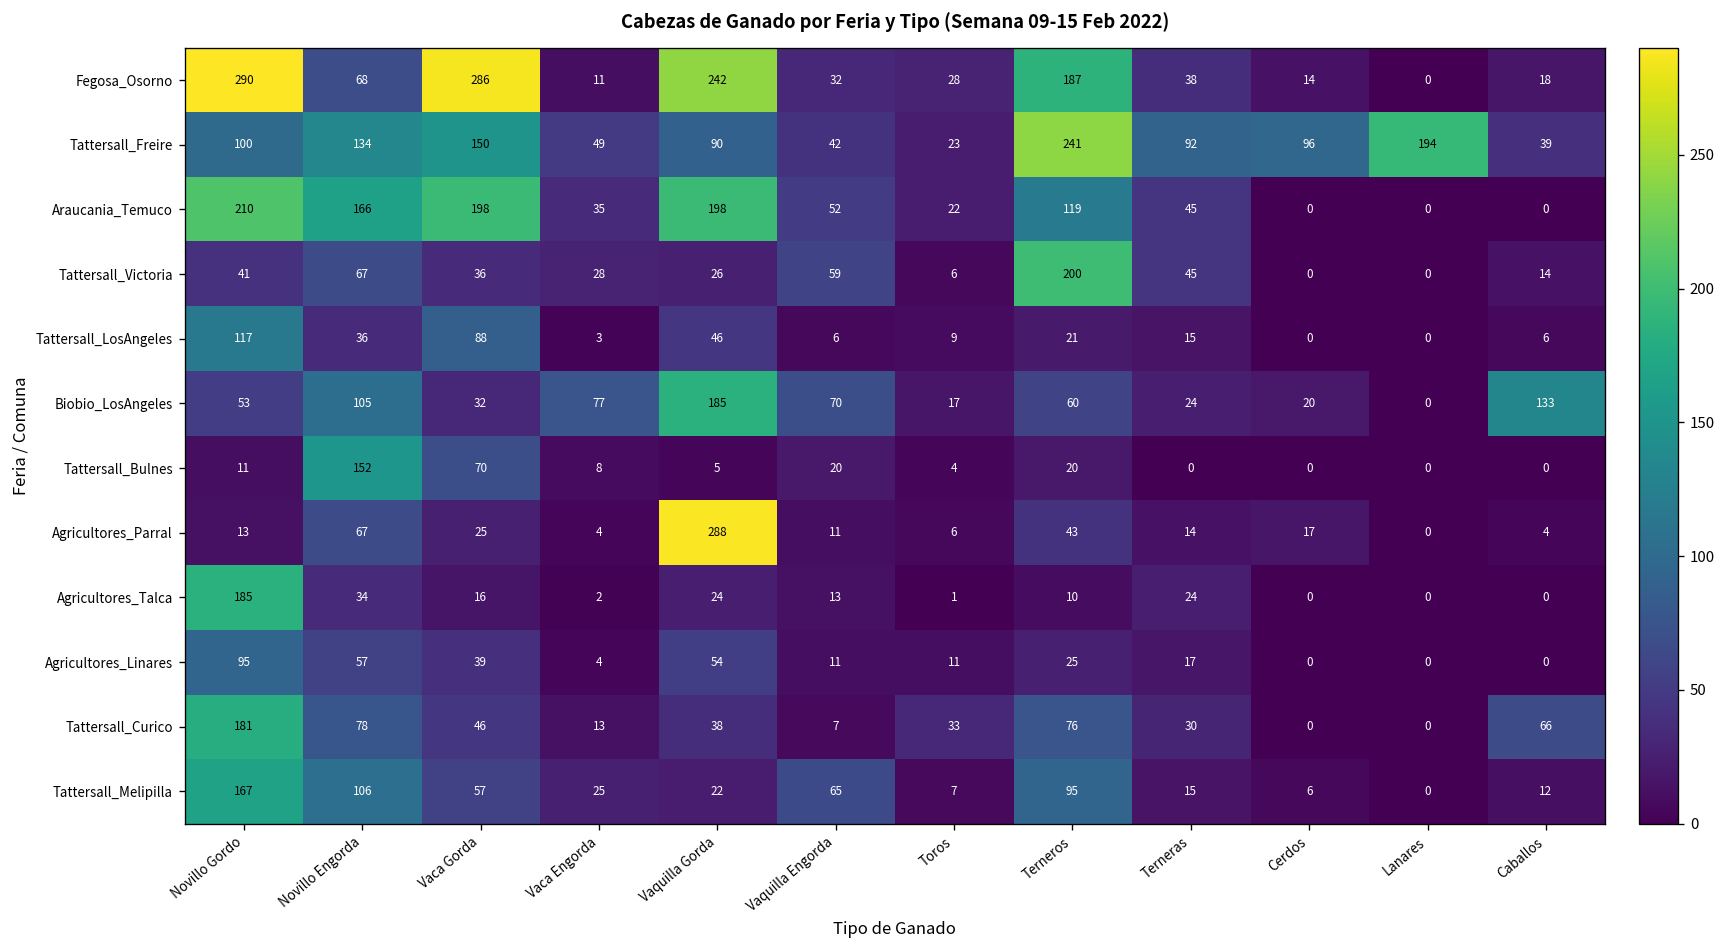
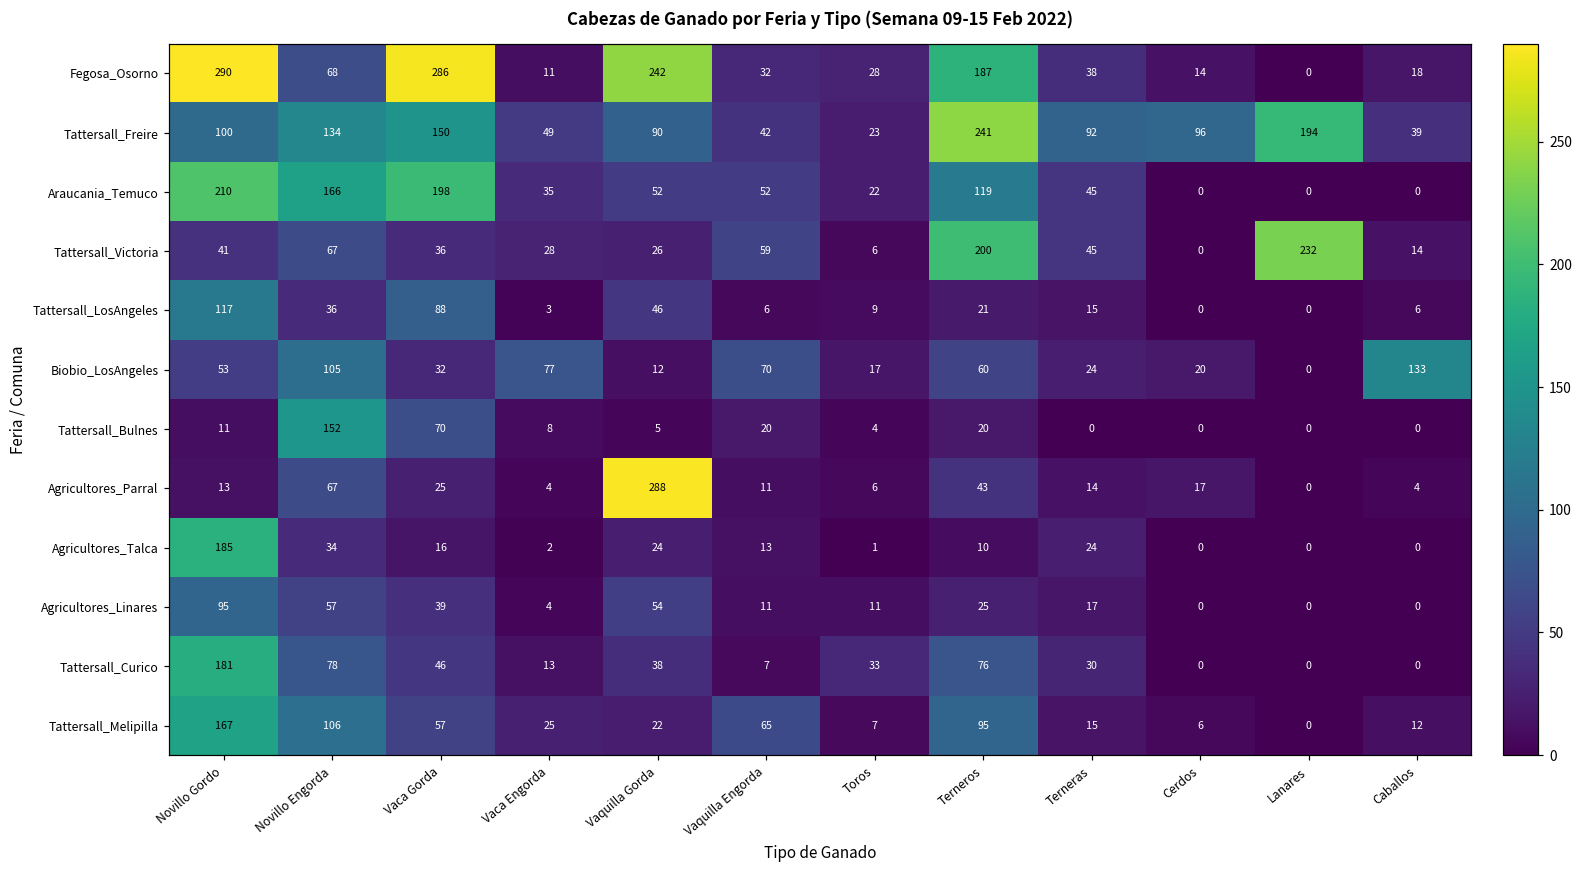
Araucania_Temuco, Vaquilla Gorda: 198 -> 52
Tattersall_Victoria, Lanares: 0 -> 232
Biobio_LosAngeles, Vaquilla Gorda: 185 -> 12
Tattersall_Curico, Caballos: 66 -> 0
